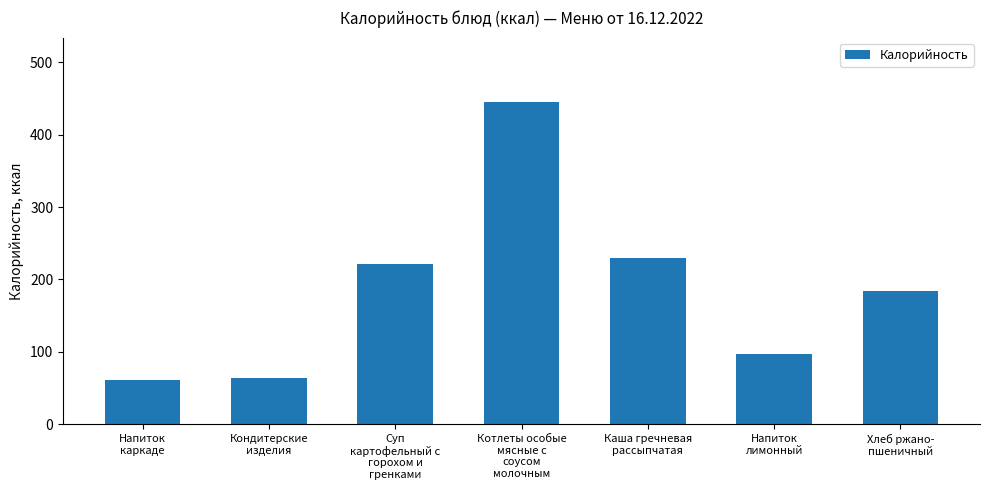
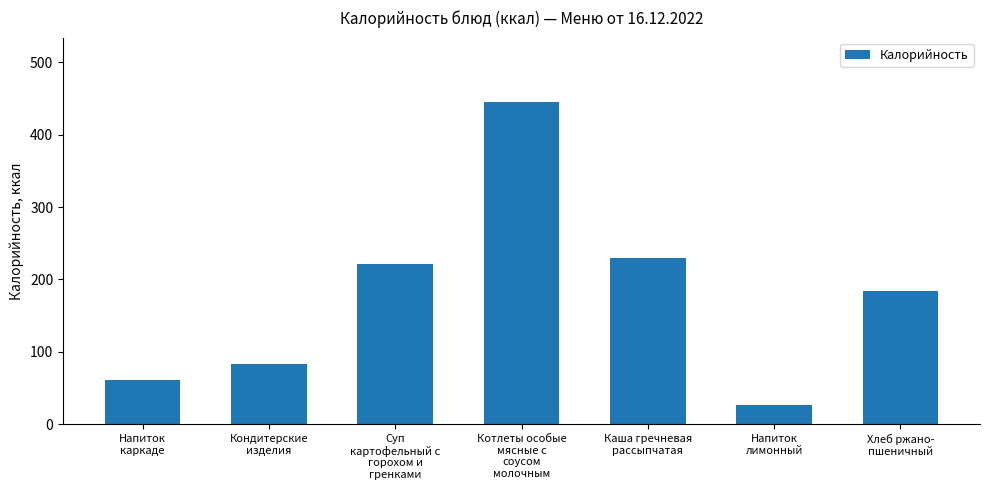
Кондитерские изделия: 60 -> 80
Напиток лимонный: 100 -> 30
